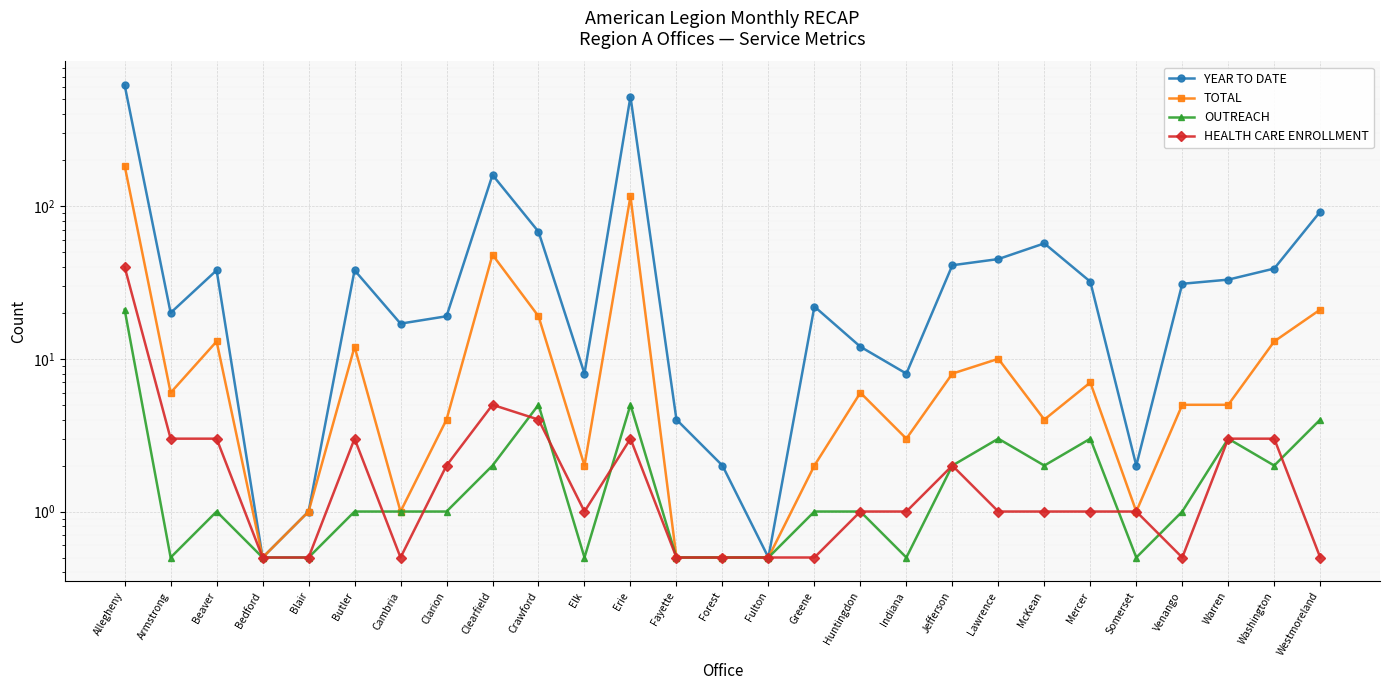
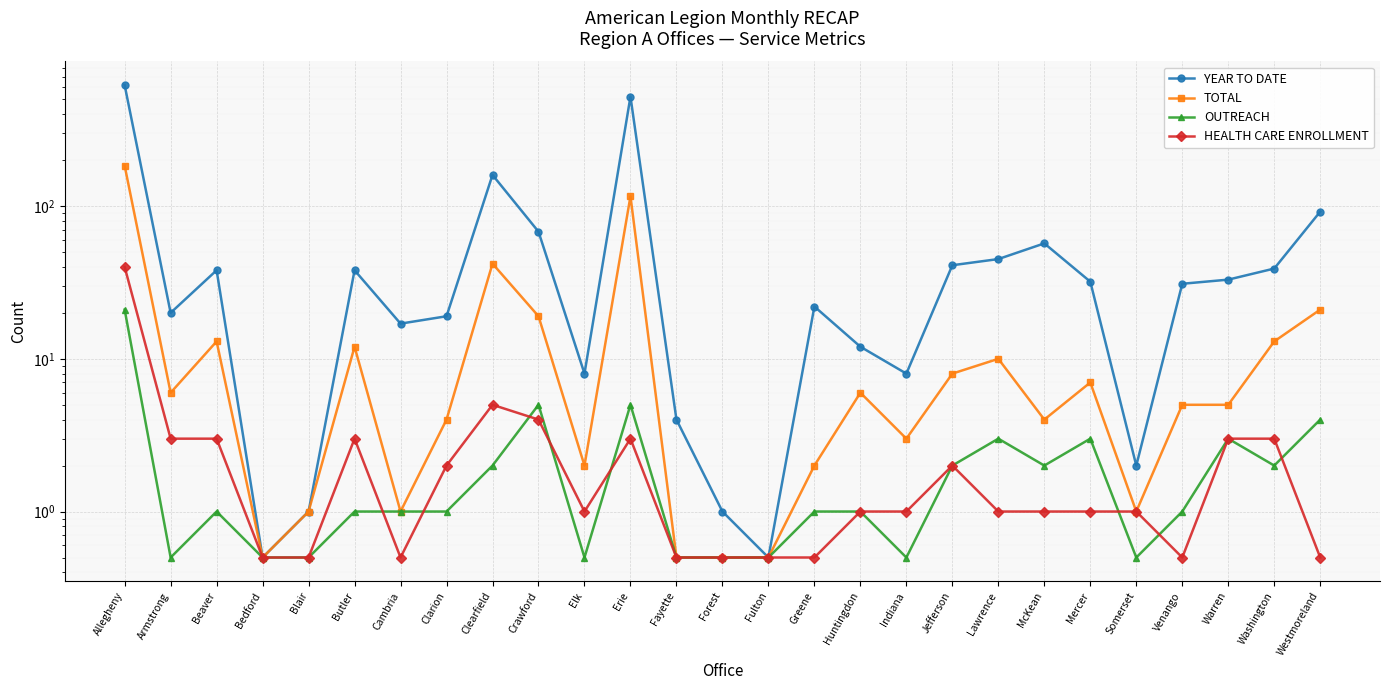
TOTAL, Clearfield: 48 -> 42
YEAR TO DATE, Forest: 2 -> 1
